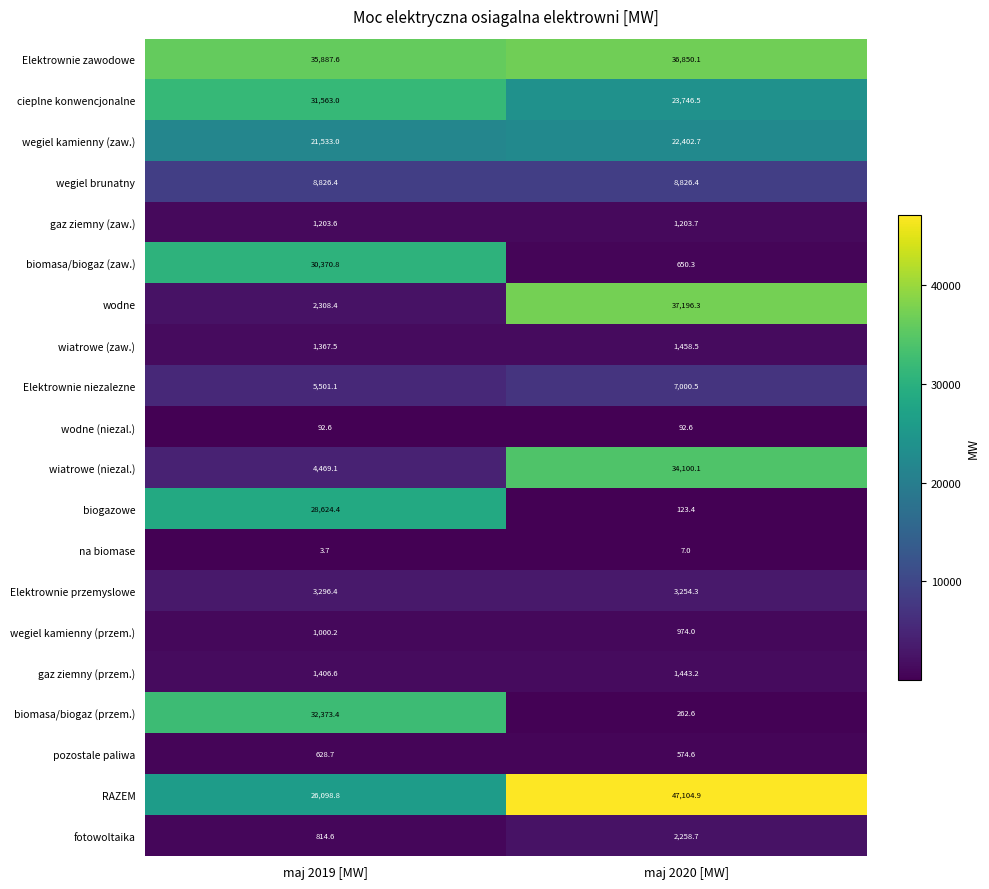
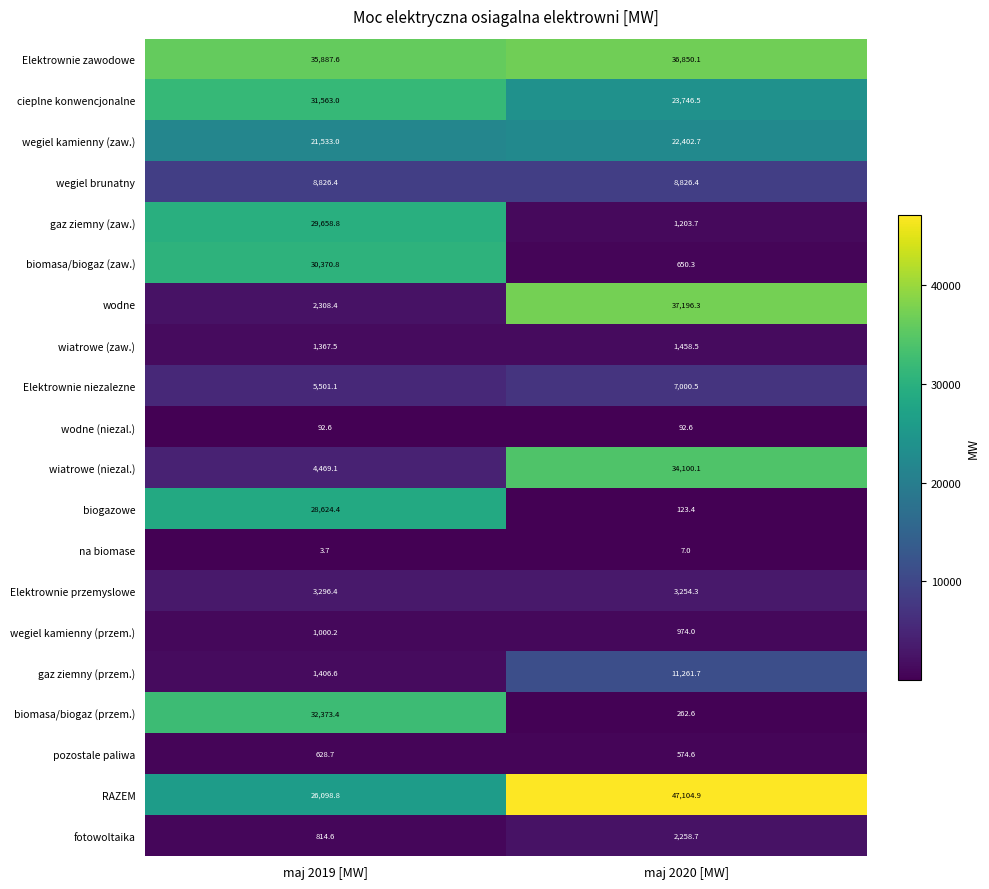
gaz ziemny (zaw.), maj 2019 [MW]: 1,203.6 -> 29,658.8
gaz ziemny (przem.), maj 2020 [MW]: 1,443.2 -> 11,261.7
